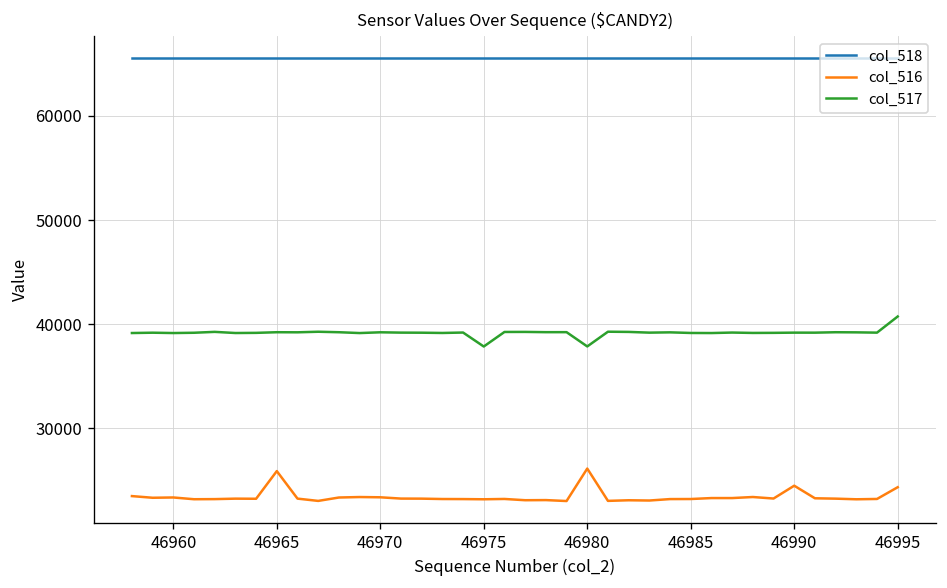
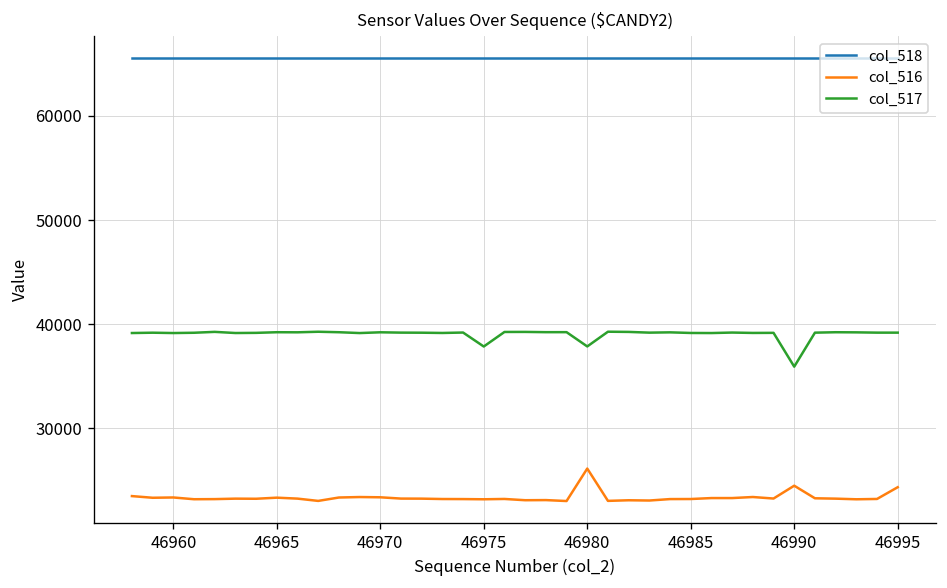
col_516, 46965: 26000 -> 23000
col_517, 46990: 39000 -> 36000
col_517, 46995: 41000 -> 39000
